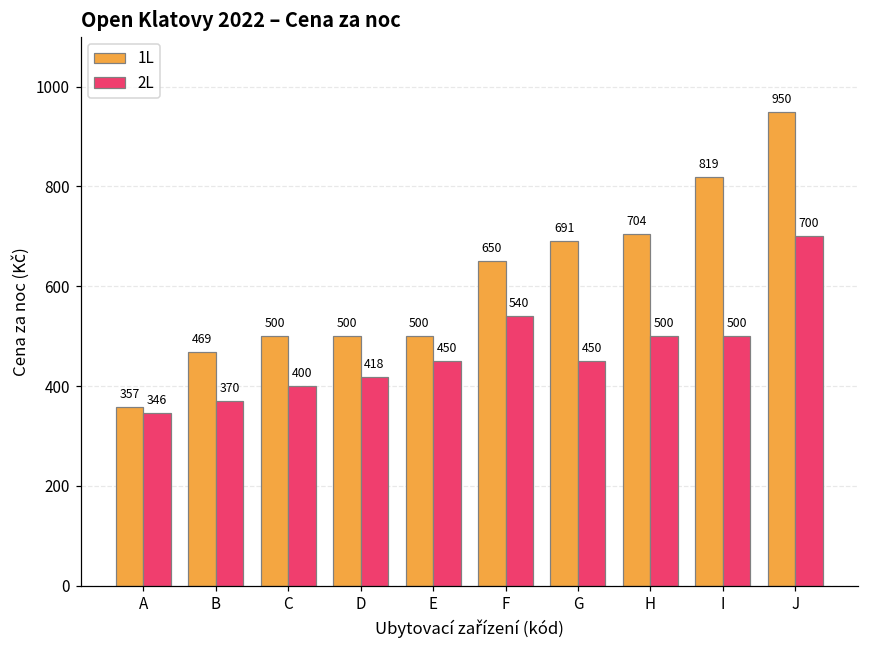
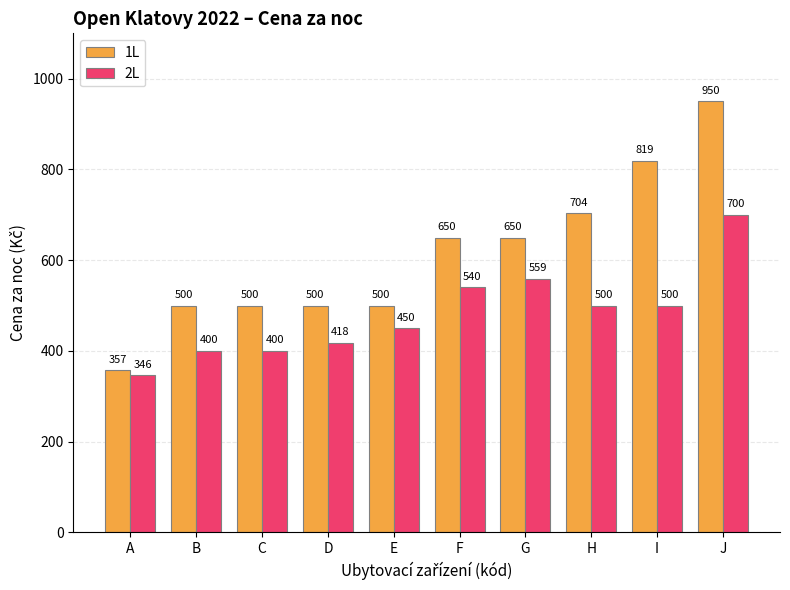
1L, B: 469 -> 500
2L, B: 370 -> 400
1L, G: 691 -> 650
2L, G: 450 -> 559
